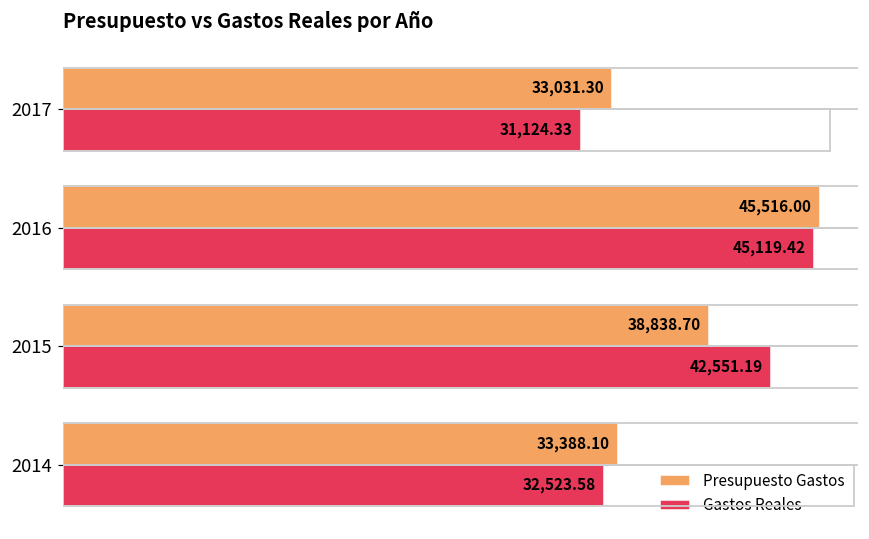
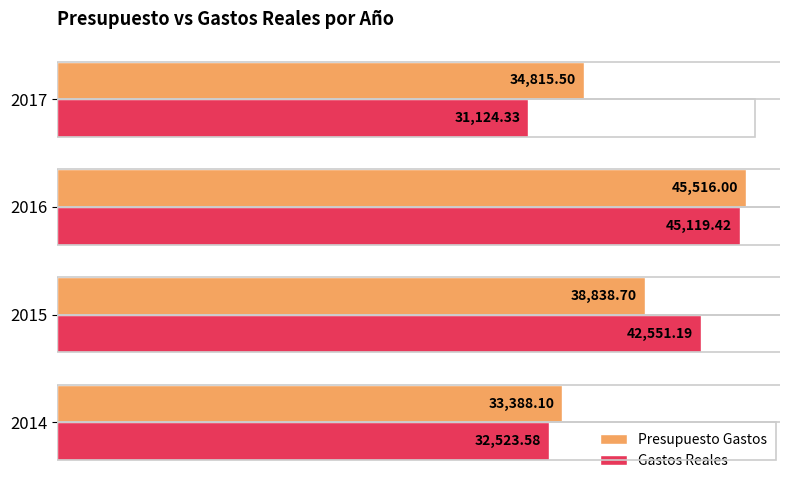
Presupuesto Gastos, 2017: 33,031.30 -> 34,815.50
